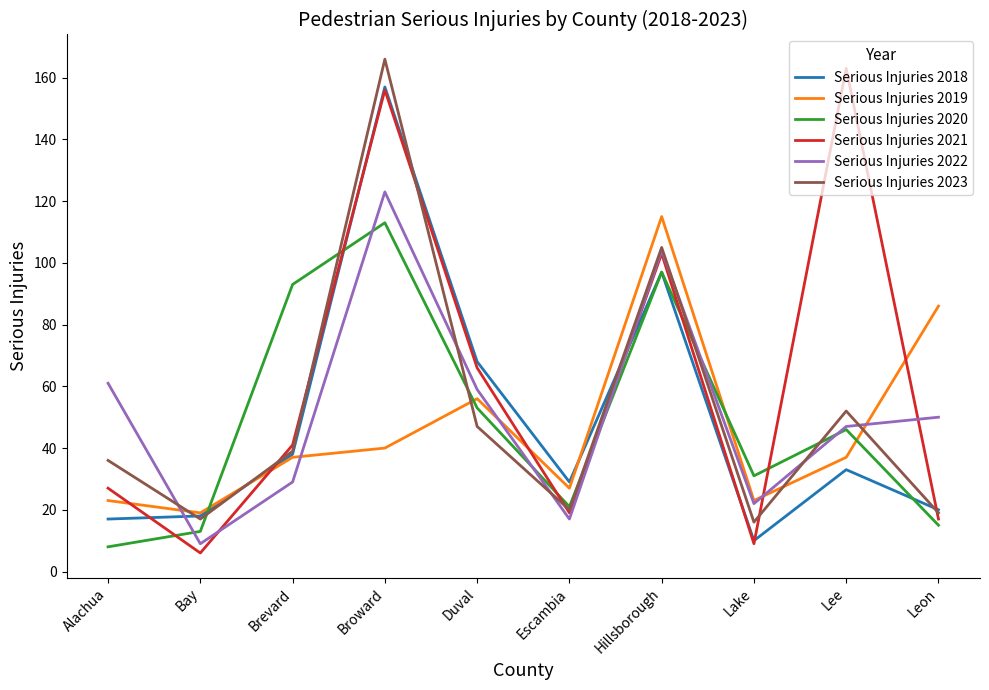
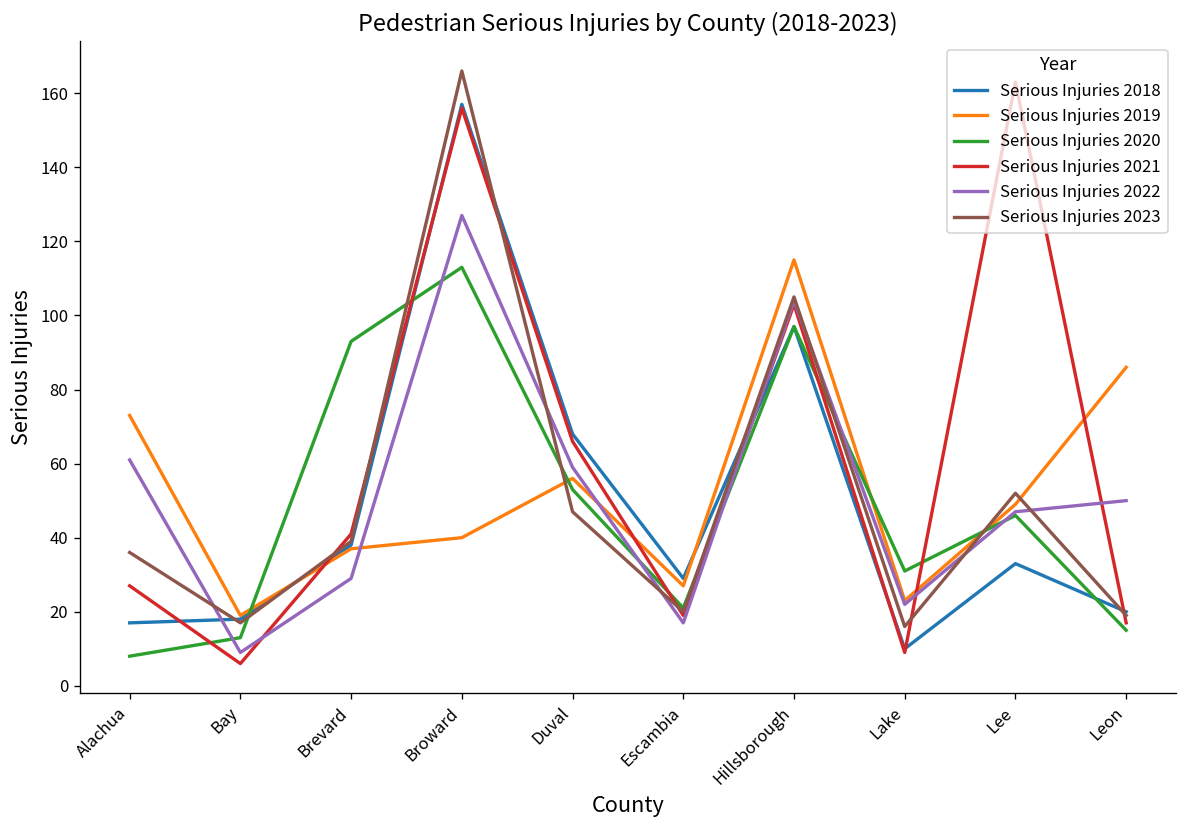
Serious Injuries 2019, Alachua: 23 -> 73
Serious Injuries 2022, Broward: 123 -> 127
Serious Injuries 2019, Lee: 37 -> 49
